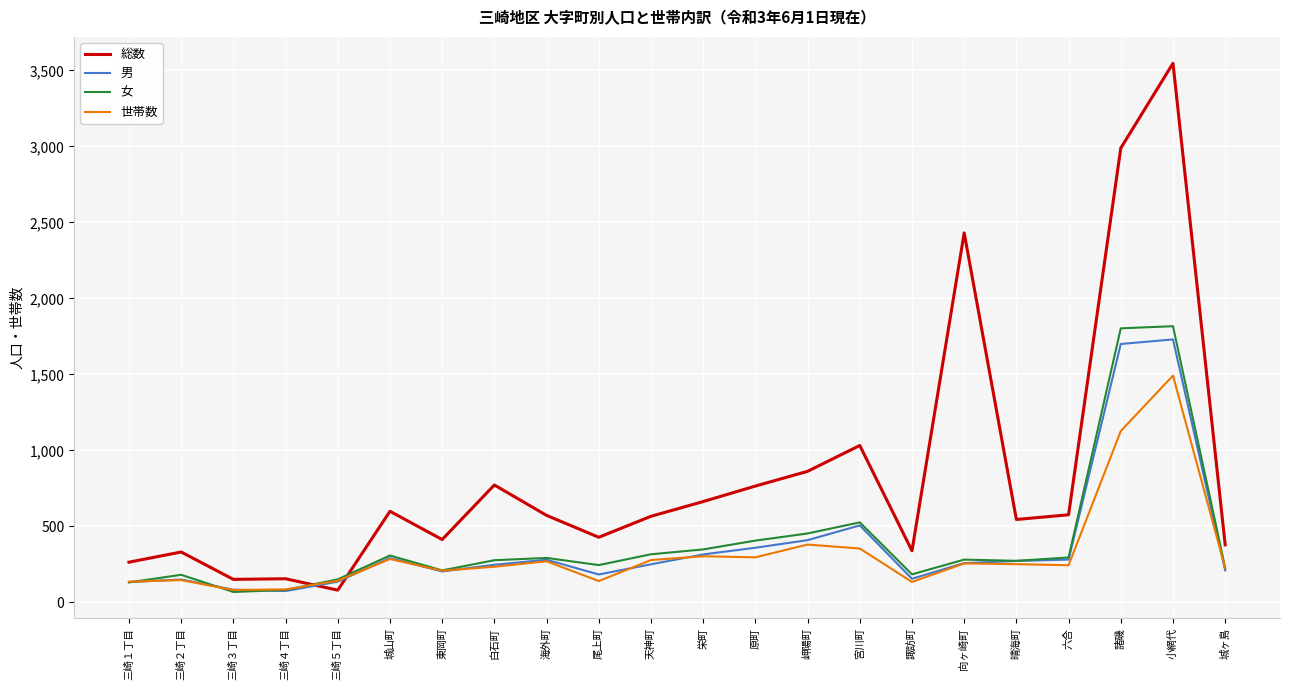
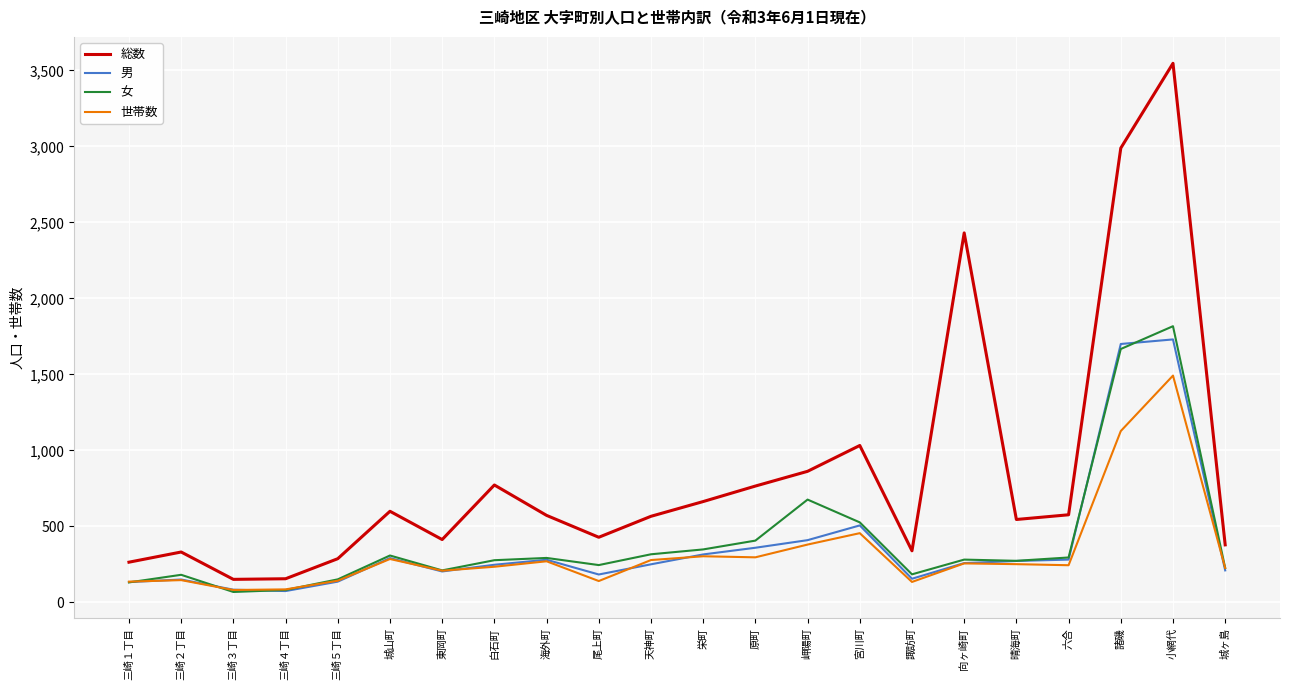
総数, 三崎５丁目: 80 -> 290
女, 岬陽町: 450 -> 680
世帯数, 宮川町: 350 -> 460
女, 諸磯: 1,800 -> 1,670
